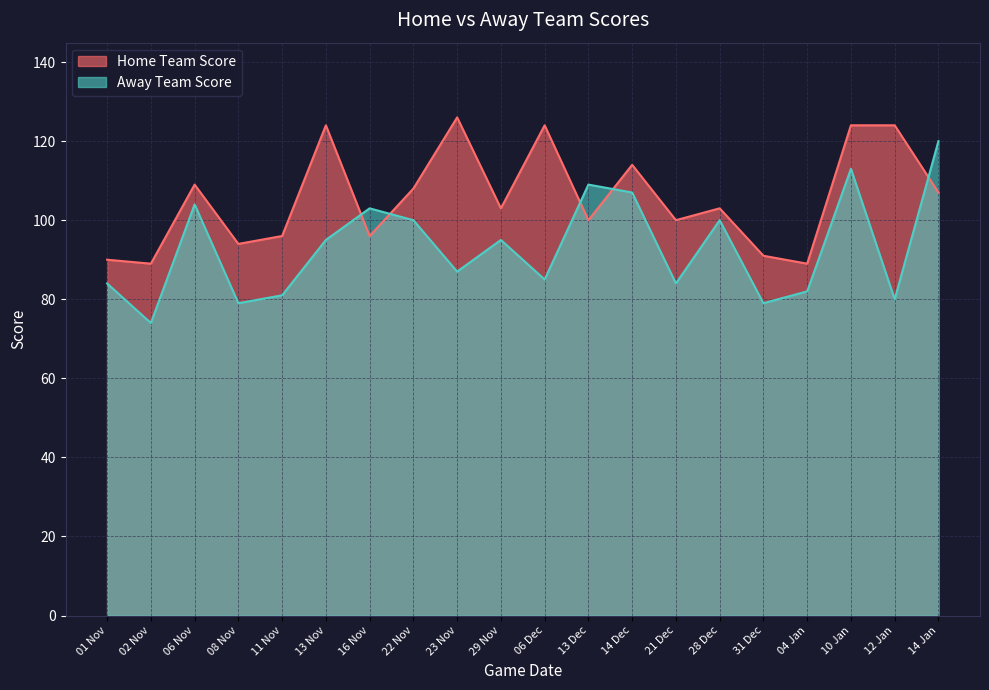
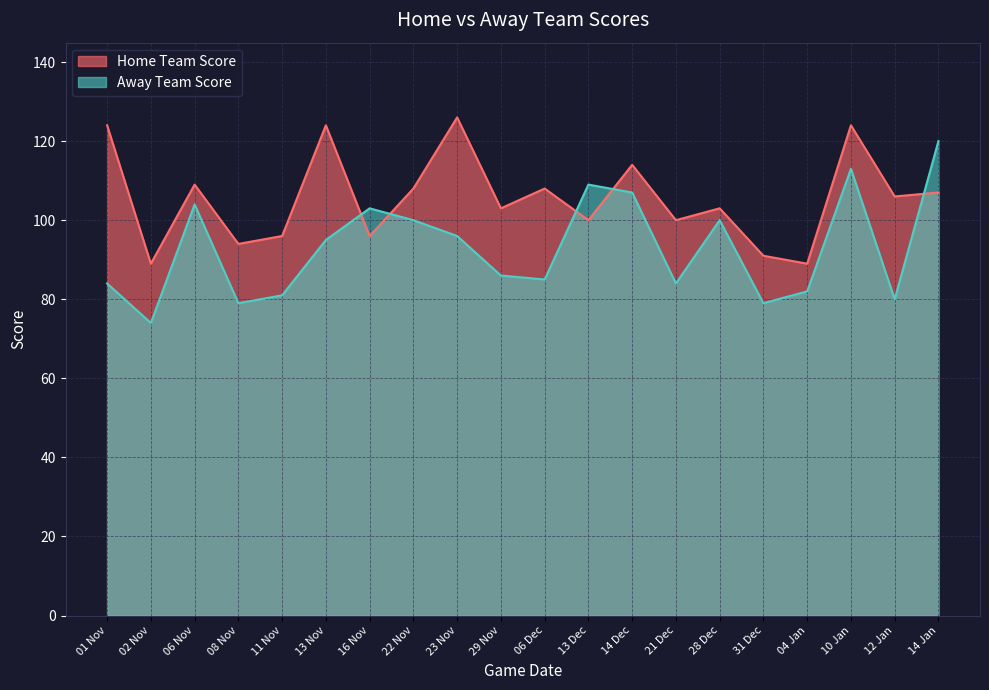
Home Team Score, 01 Nov: 90 -> 124
Away Team Score, 23 Nov: 87 -> 96
Away Team Score, 29 Nov: 95 -> 86
Home Team Score, 06 Dec: 124 -> 108
Home Team Score, 12 Jan: 124 -> 106
